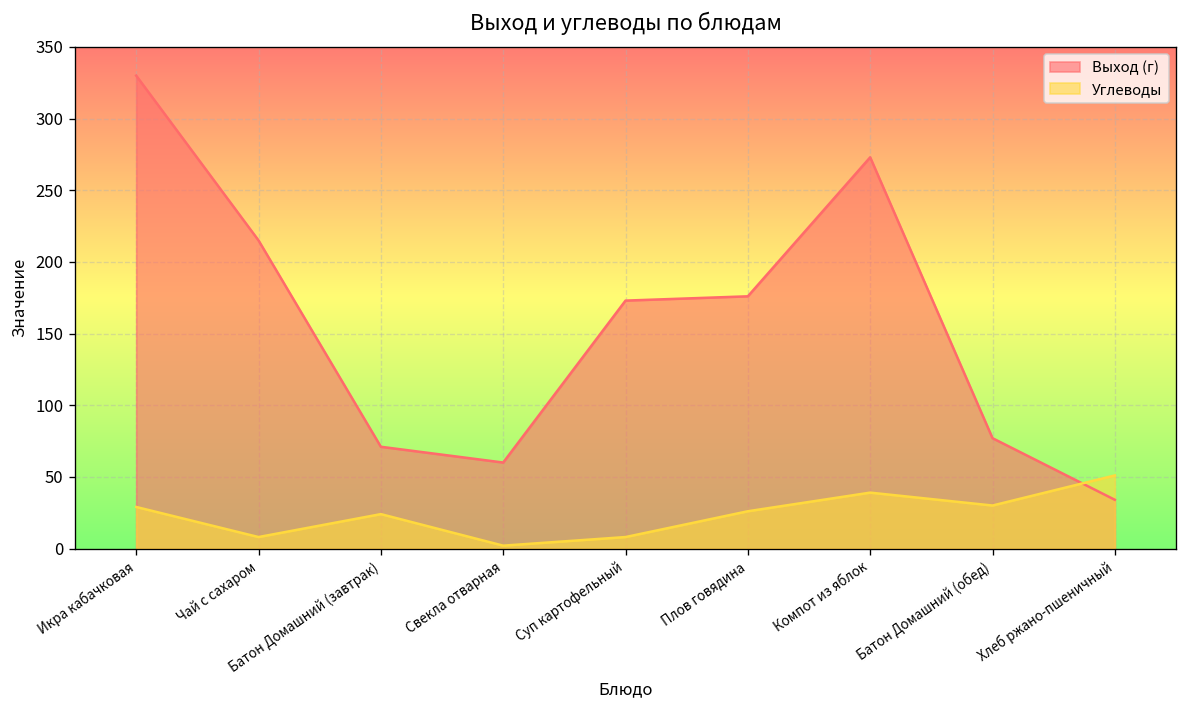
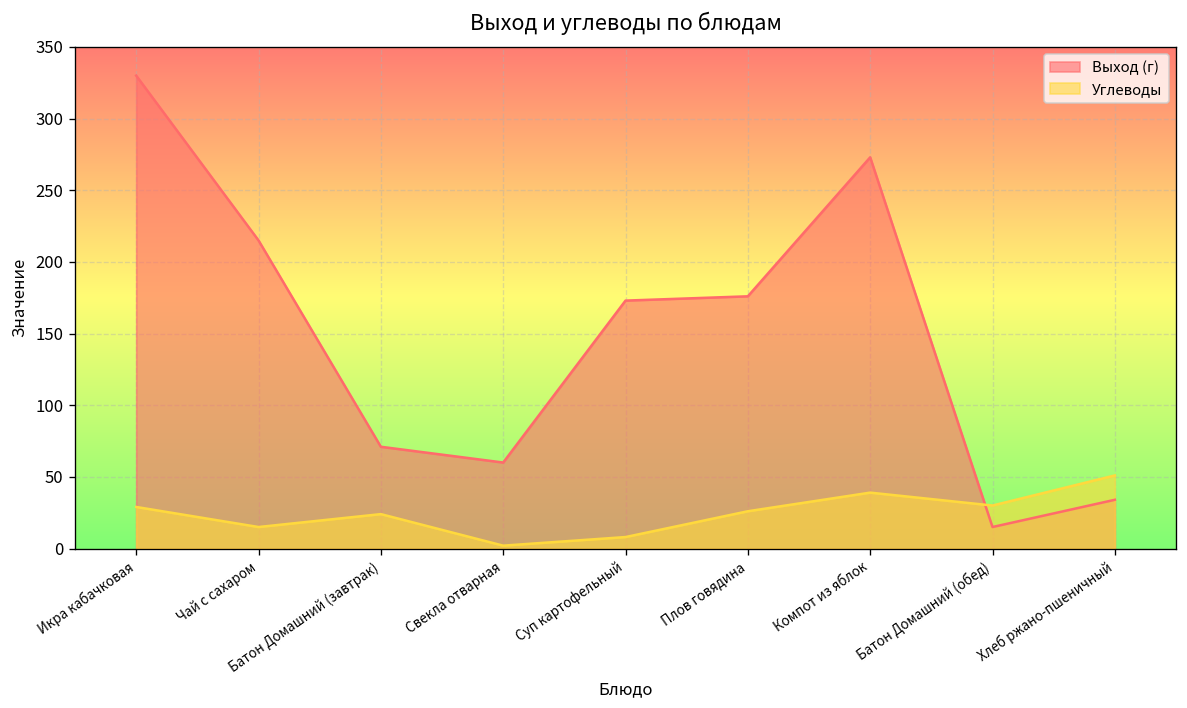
Углеводы, Чай с сахаром: 8 -> 15
Выход (г), Батон Домашний (обед): 77 -> 15
